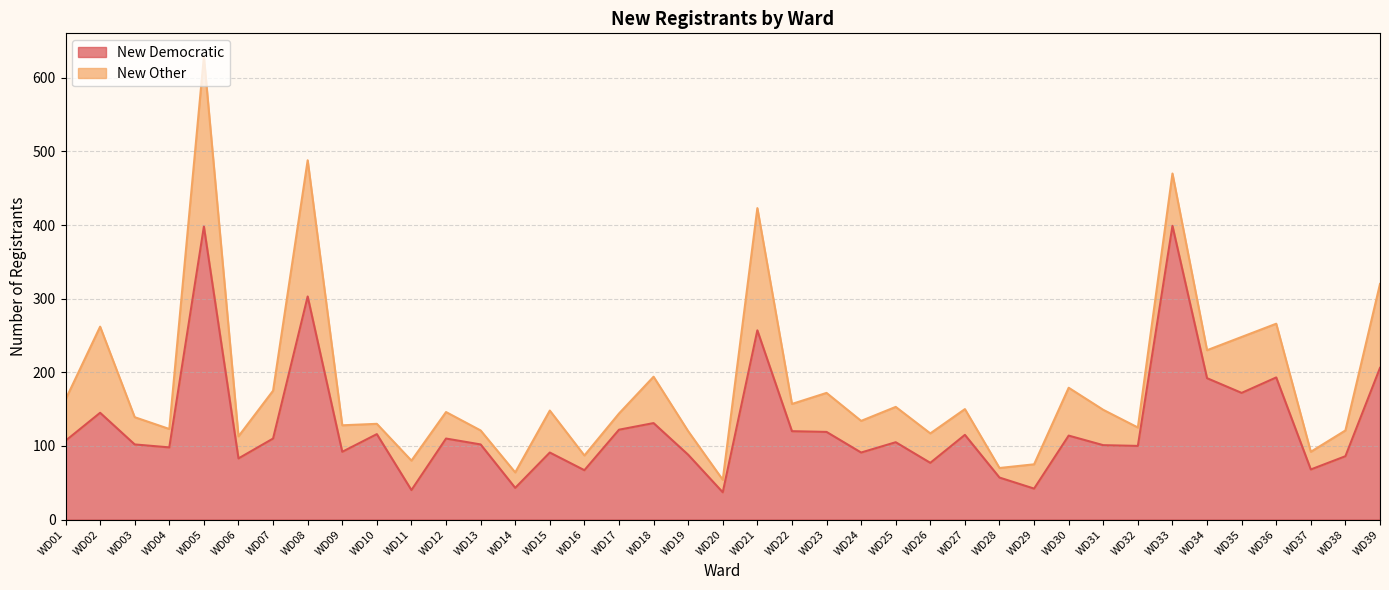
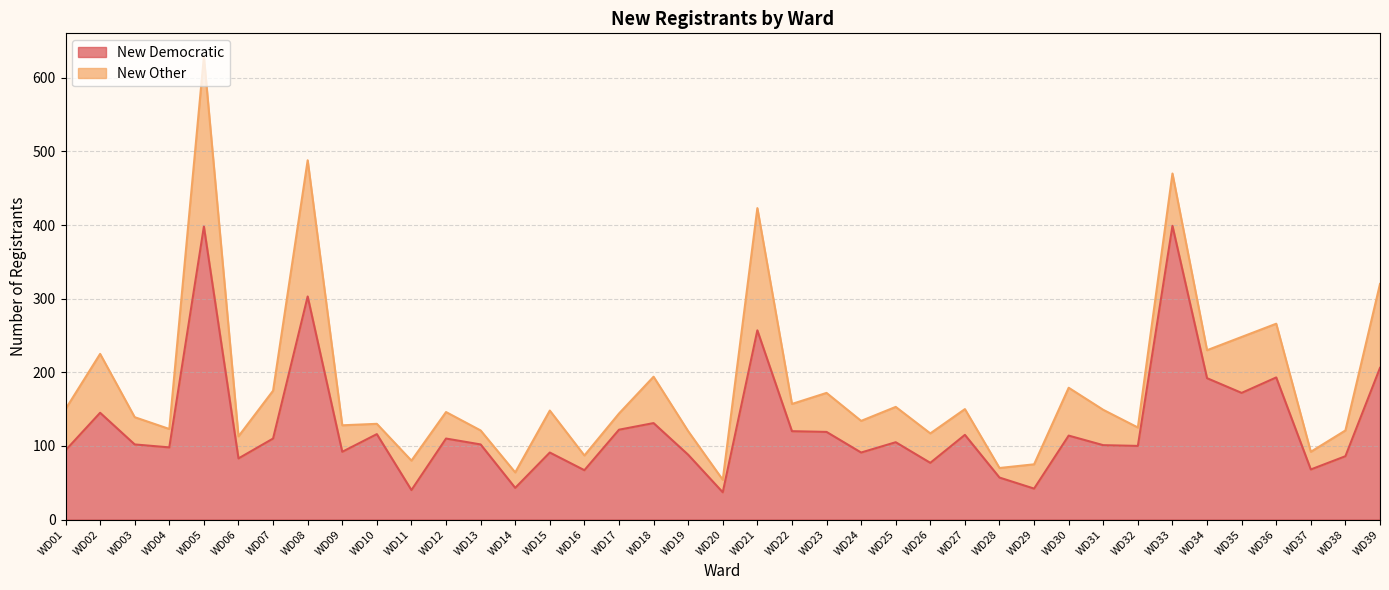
New Democratic, WD01: 110 -> 90
New Other, WD02: 120 -> 80
